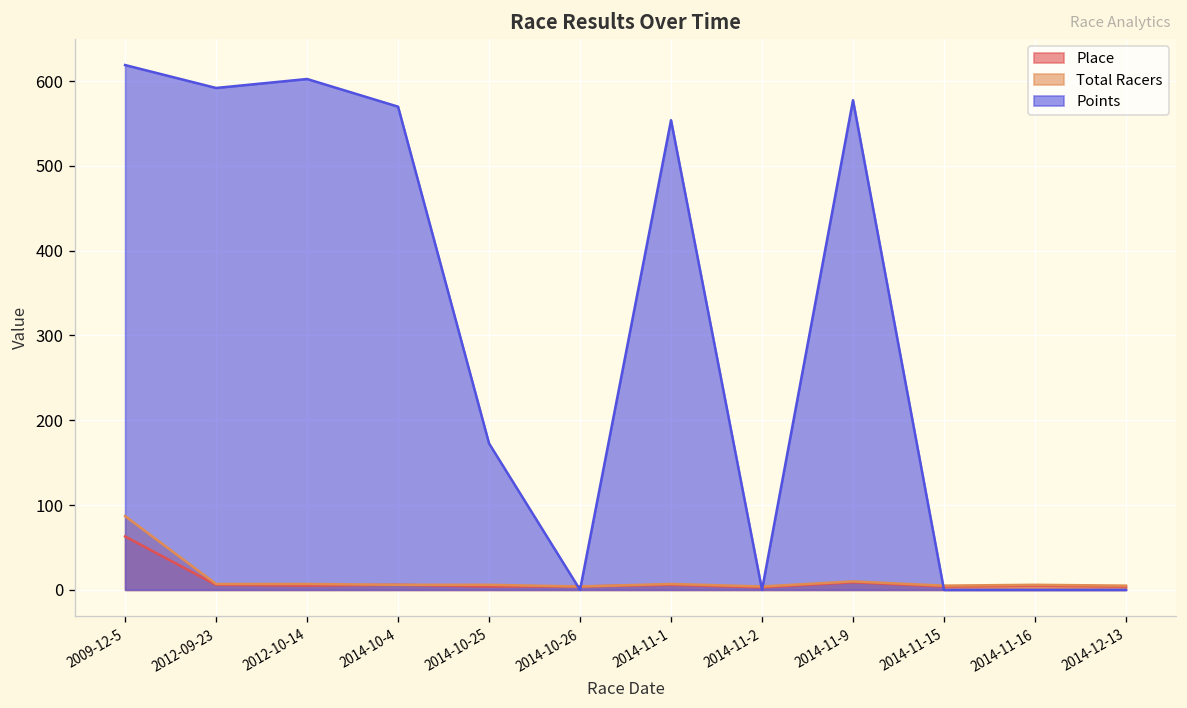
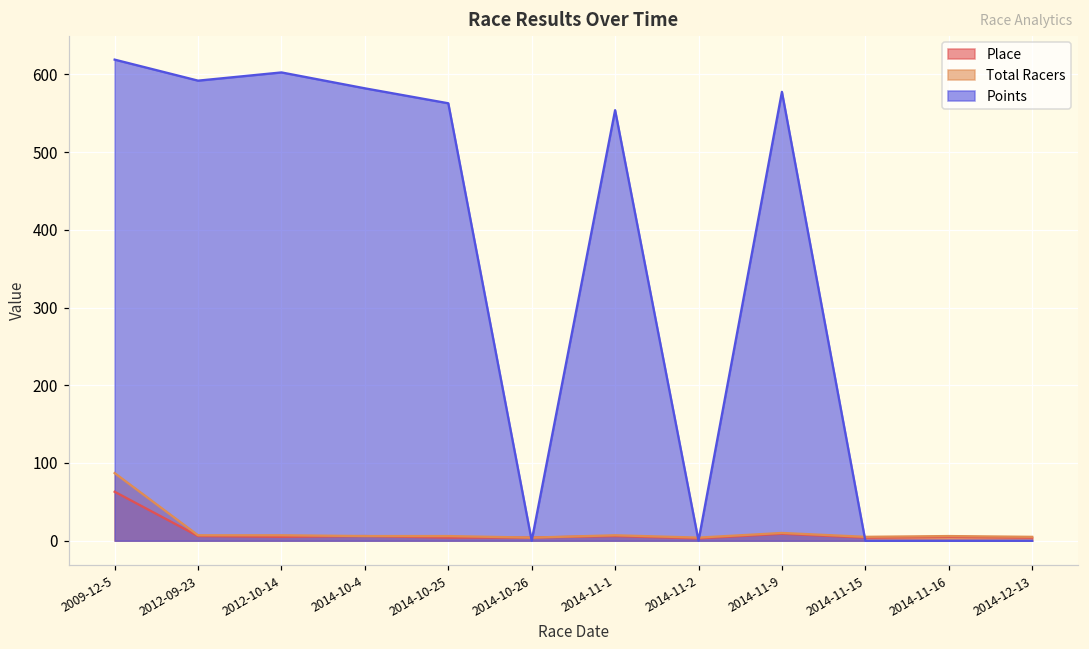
Points, 2014-10-4: 570 -> 580
Points, 2014-10-25: 170 -> 560
